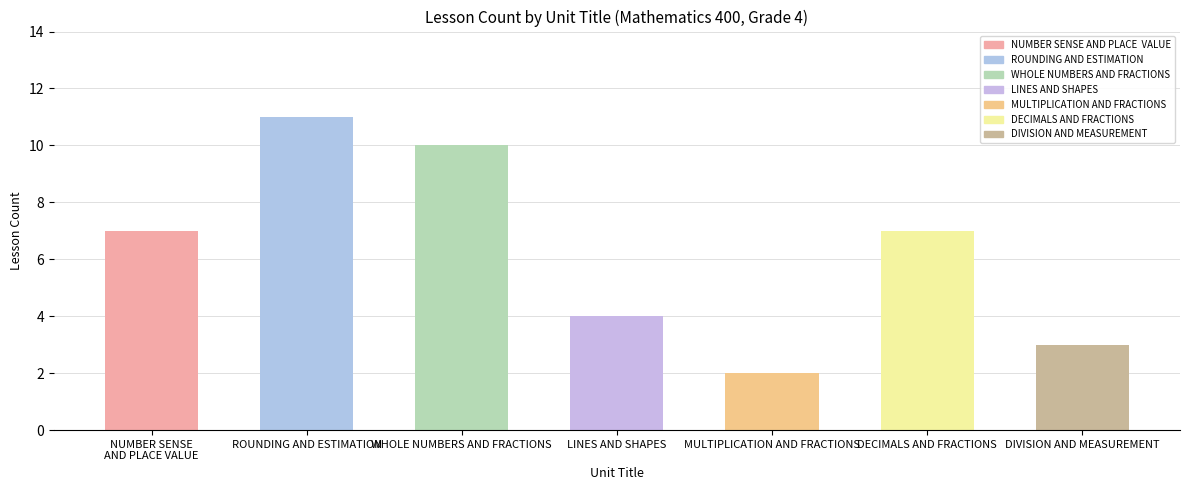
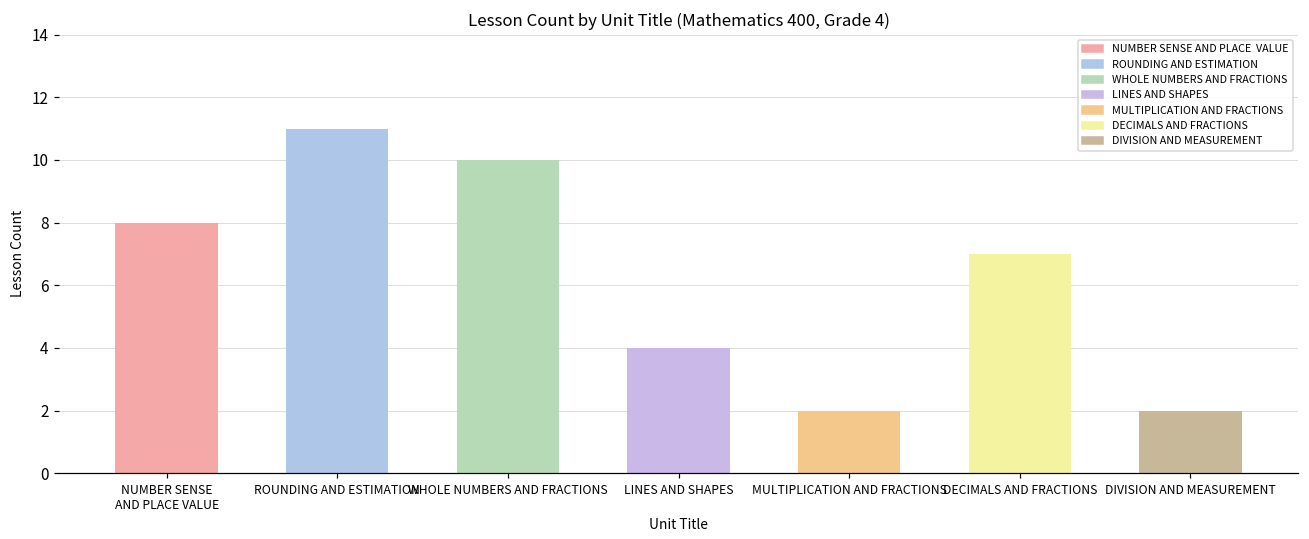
NUMBER SENSE AND PLACE VALUE: 7 -> 8
DIVISION AND MEASUREMENT: 3 -> 2
